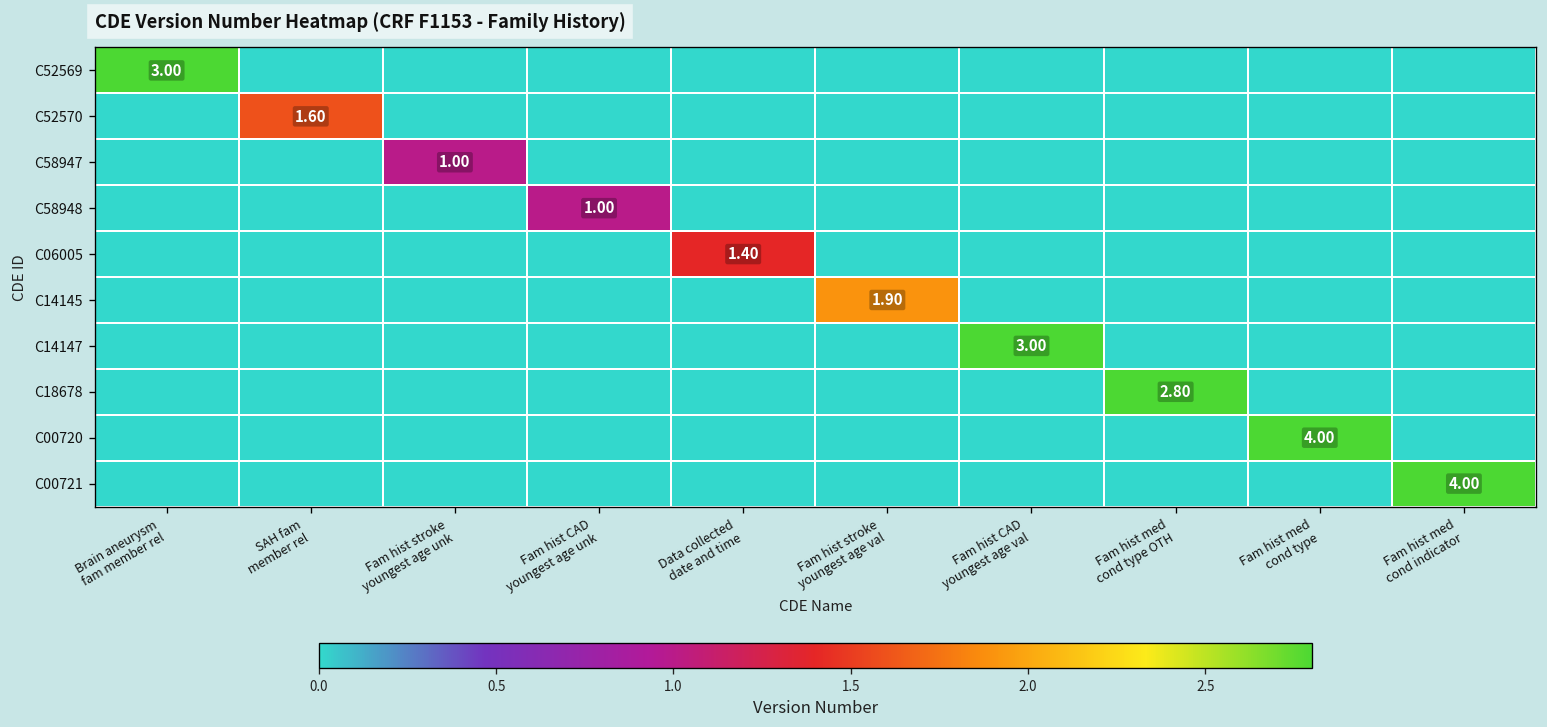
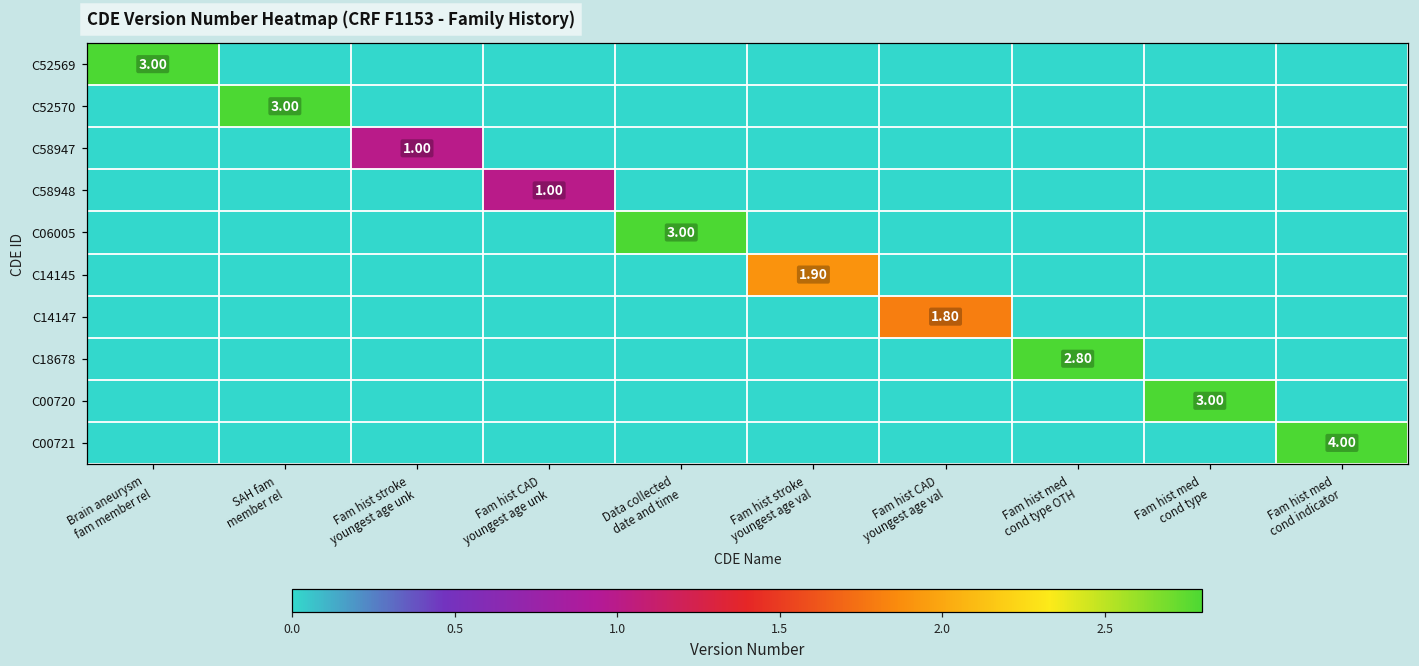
C52570, SAH fam member rel: 1.60 -> 3.00
C06005, Data collected date and time: 1.40 -> 3.00
C14147, Fam hist CAD youngest age val: 3.00 -> 1.80
C00720, Fam hist med cond type: 4.00 -> 3.00
